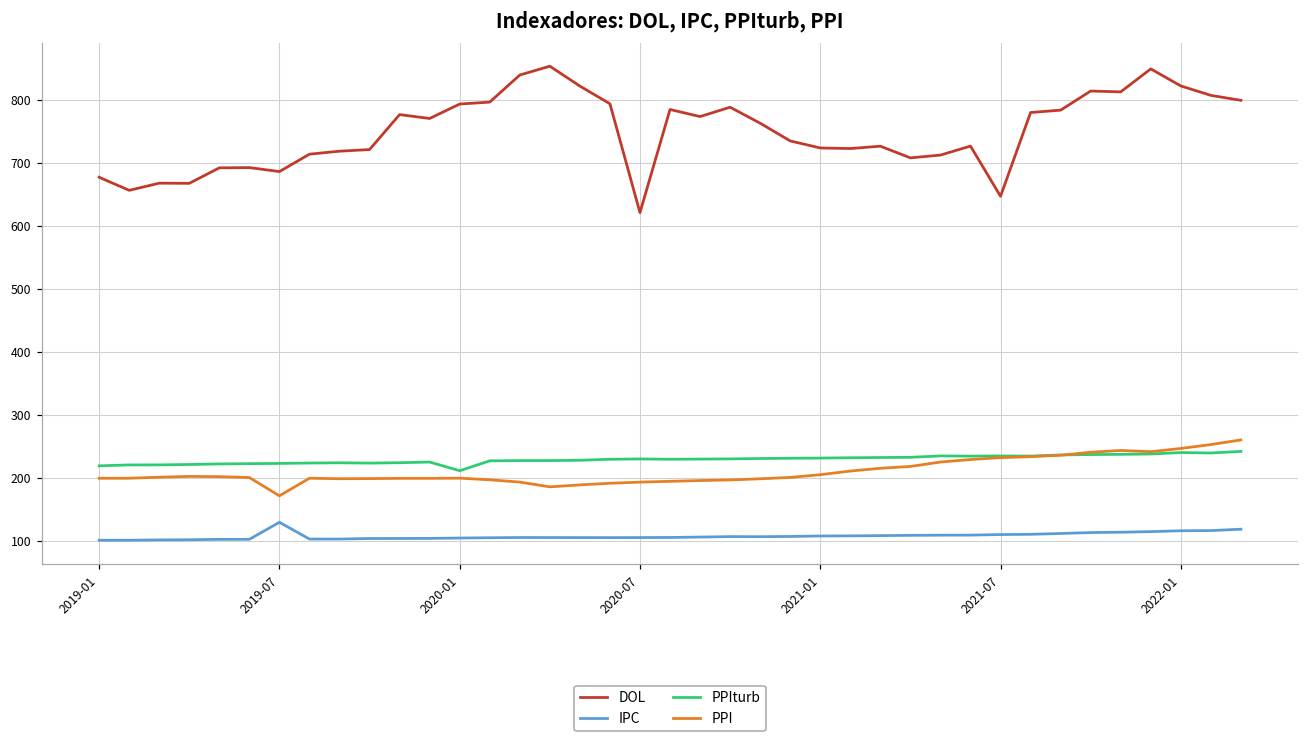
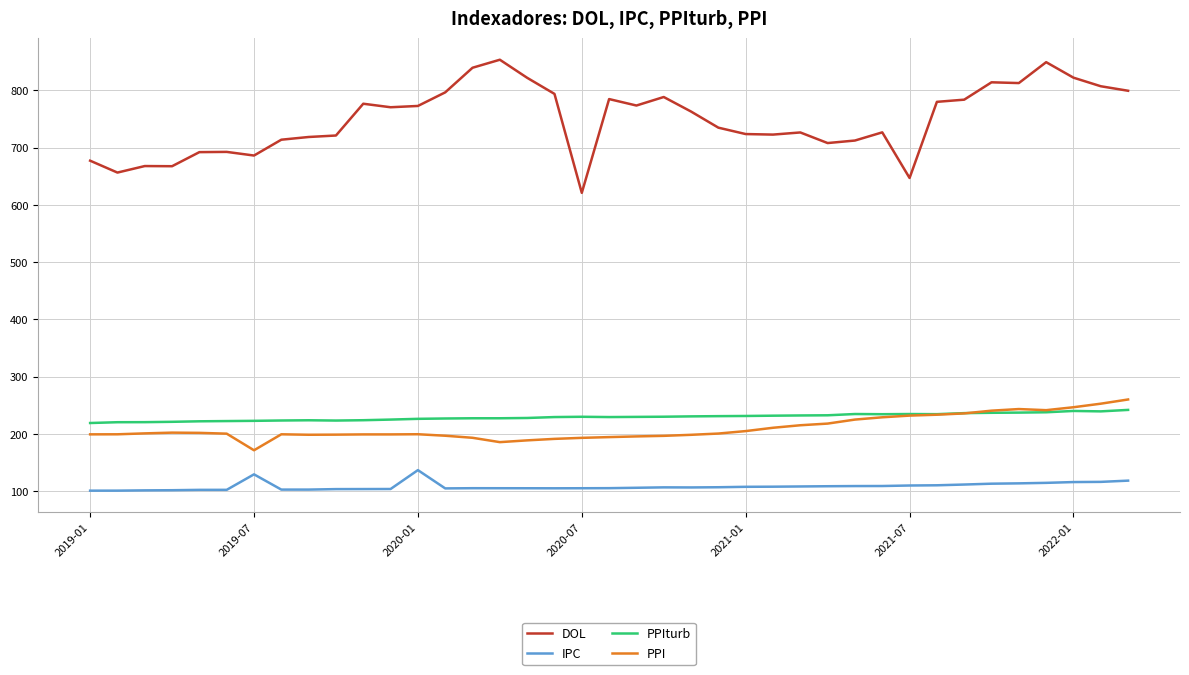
DOL, 2020-01: 790 -> 770
IPC, 2020-01: 100 -> 140
PPIturb, 2020-01: 210 -> 230
